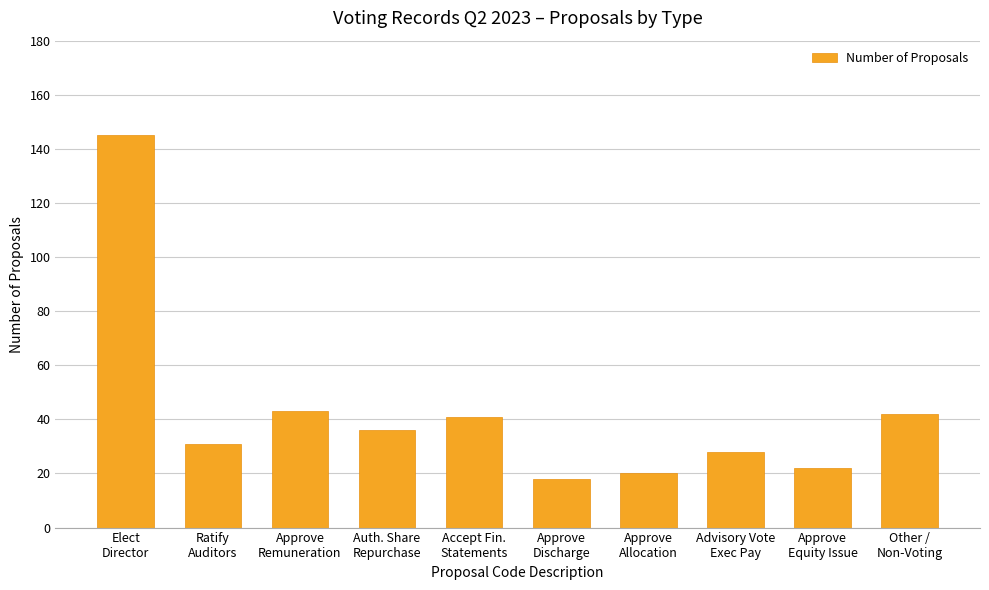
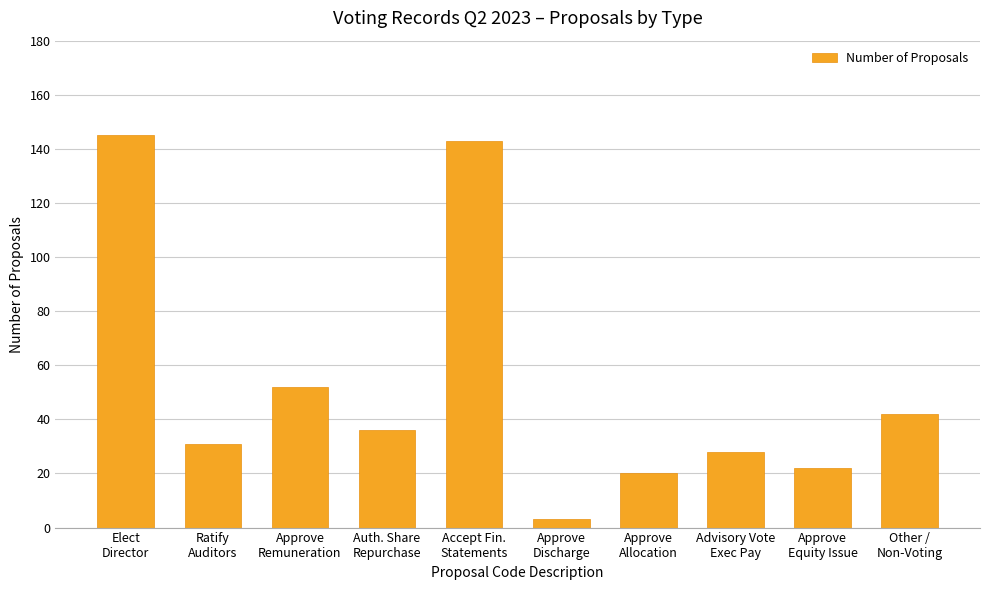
Approve Remuneration: 43 -> 52
Accept Fin. Statements: 41 -> 143
Approve Discharge: 18 -> 3
